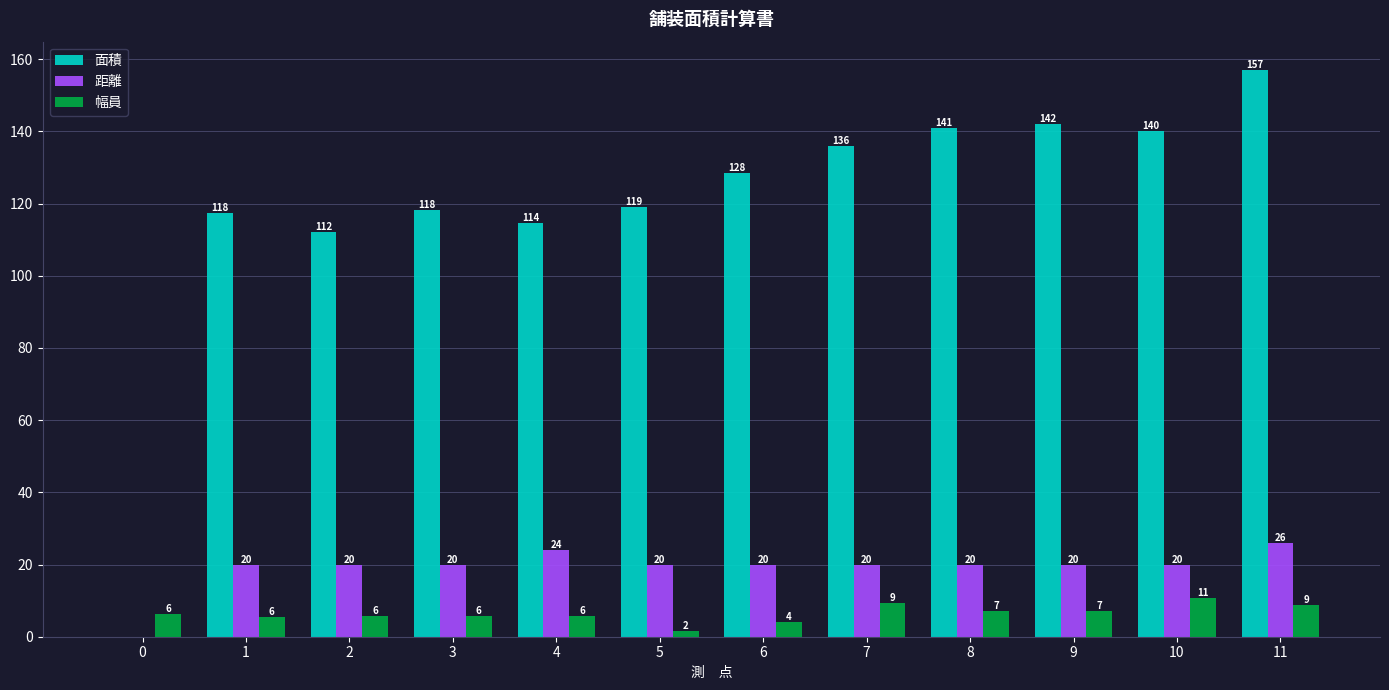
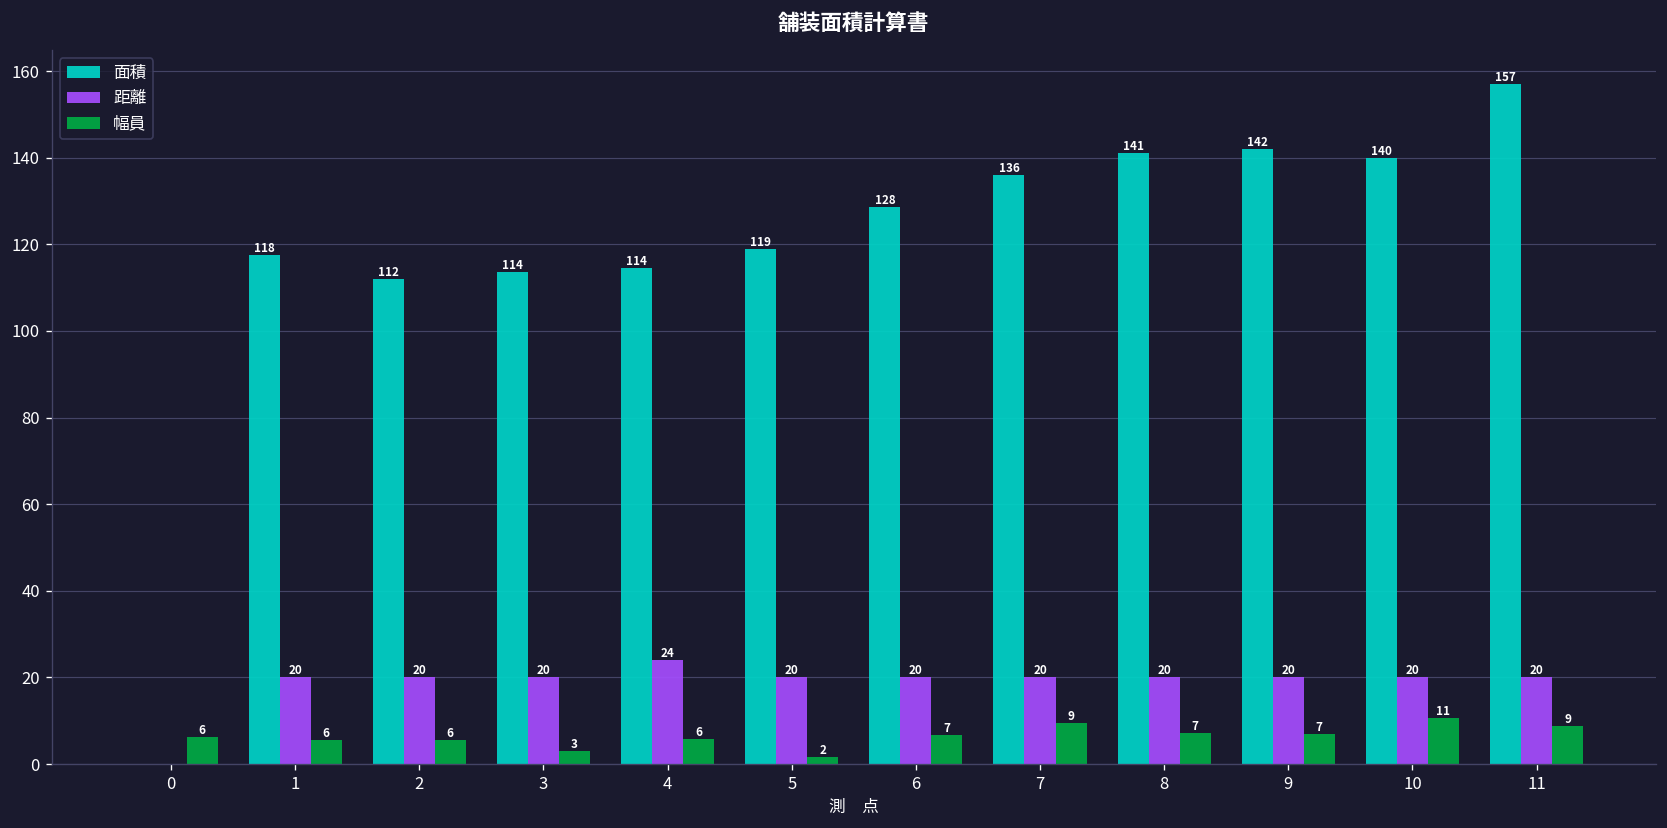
面積, 3: 118 -> 114
幅員, 3: 6 -> 3
幅員, 6: 4 -> 7
距離, 11: 26 -> 20
